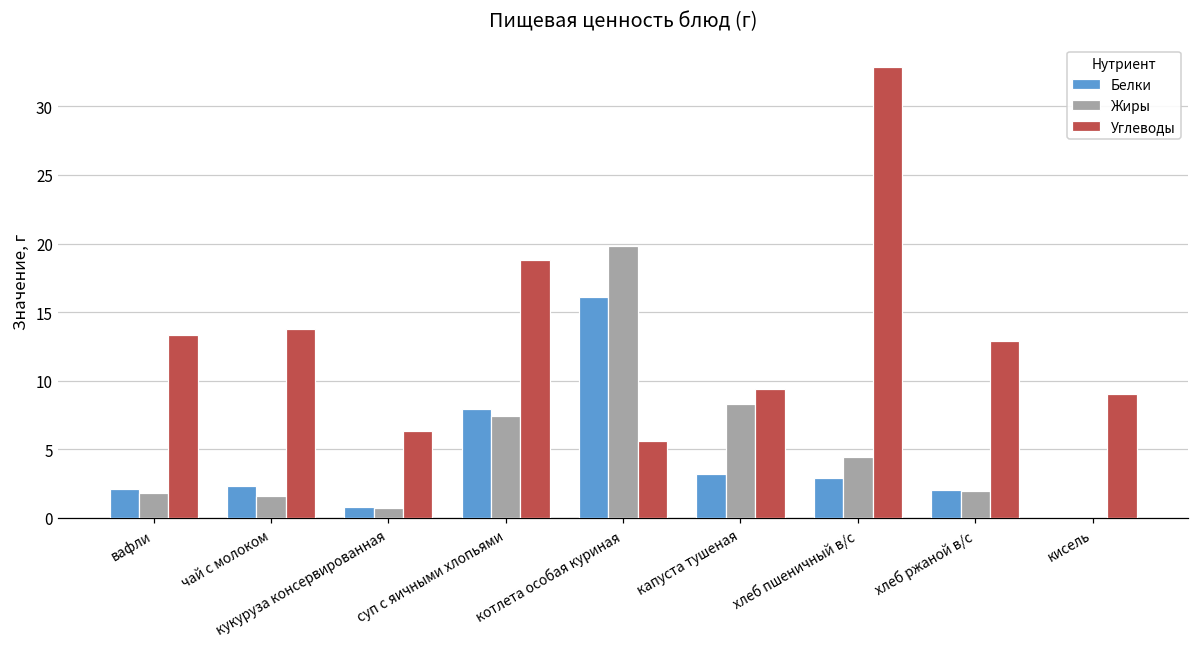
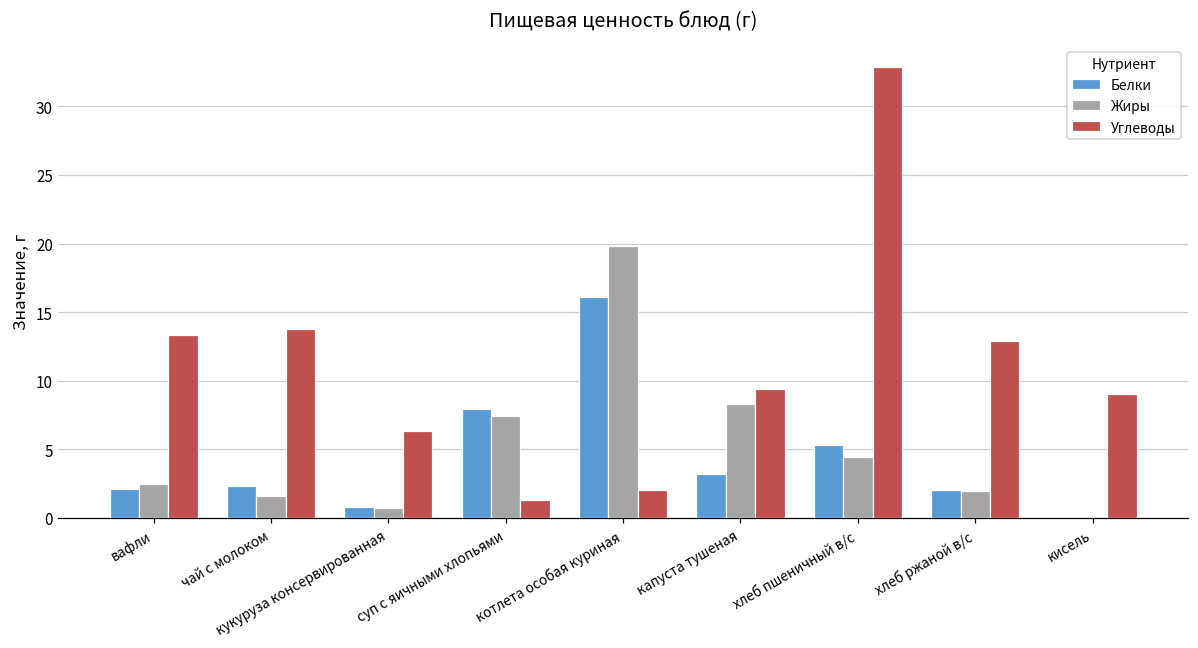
Жиры, вафли: 1.8 -> 2.5
Углеводы, суп с яичными хлопьями: 18.8 -> 1.3
Углеводы, котлета особая куриная: 5.6 -> 2.0
Белки, хлеб пшеничный в/с: 2.9 -> 5.3
